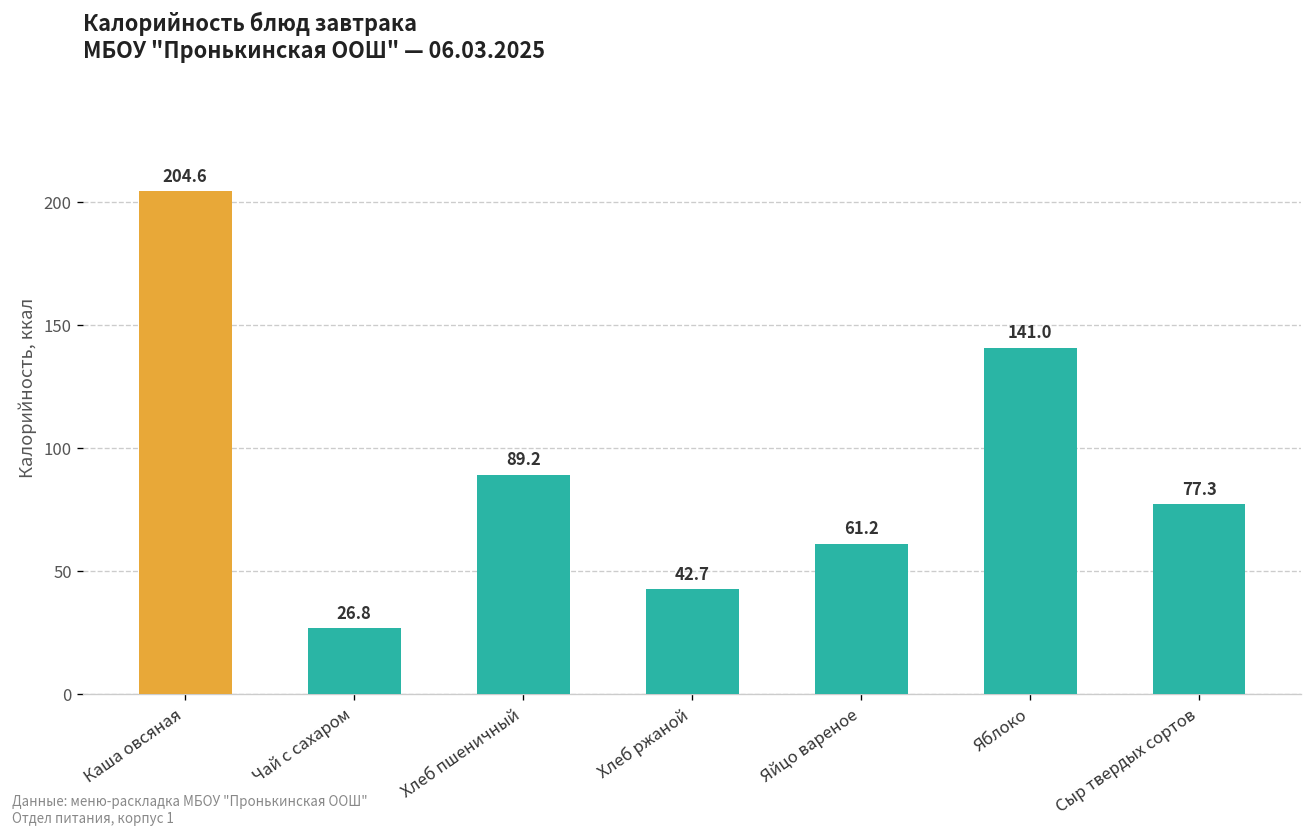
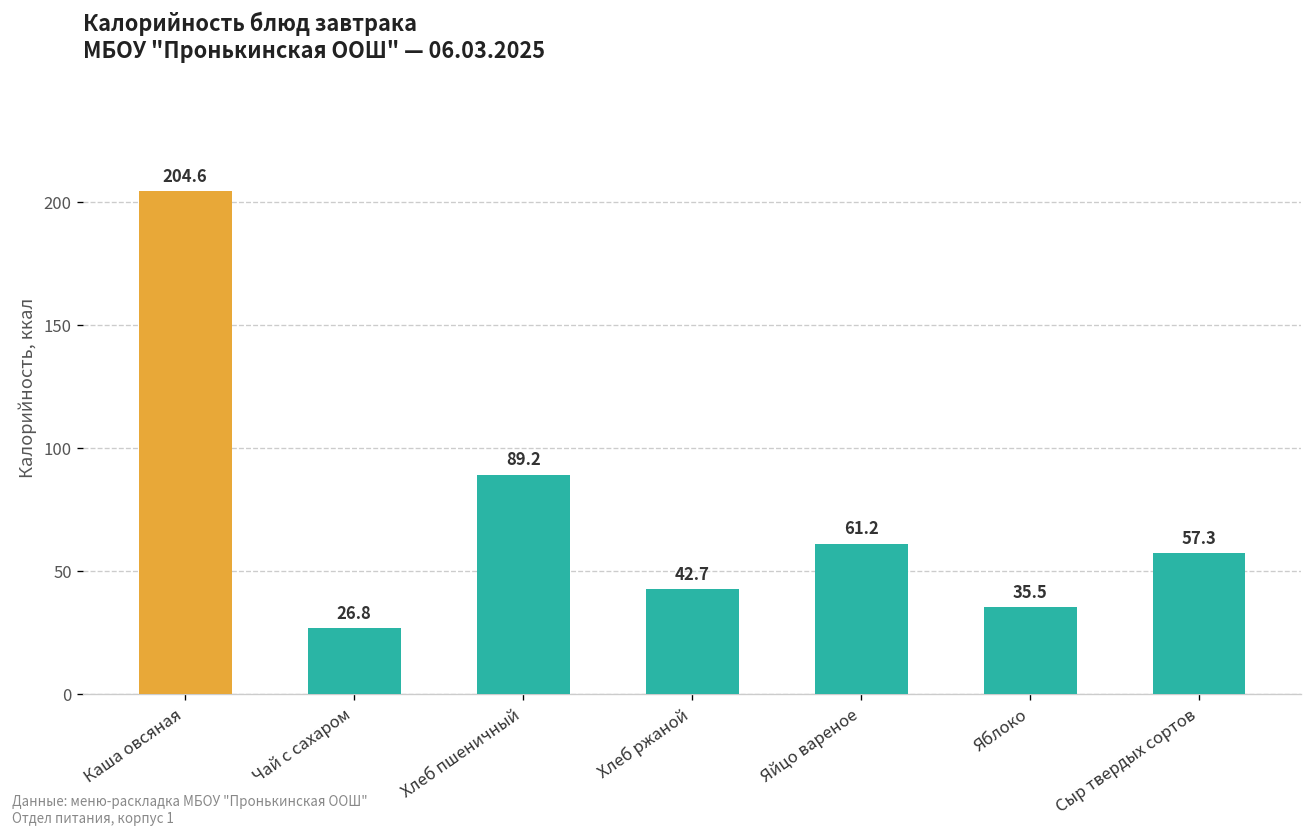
Яблоко: 141.0 -> 35.5
Сыр твердых сортов: 77.3 -> 57.3
